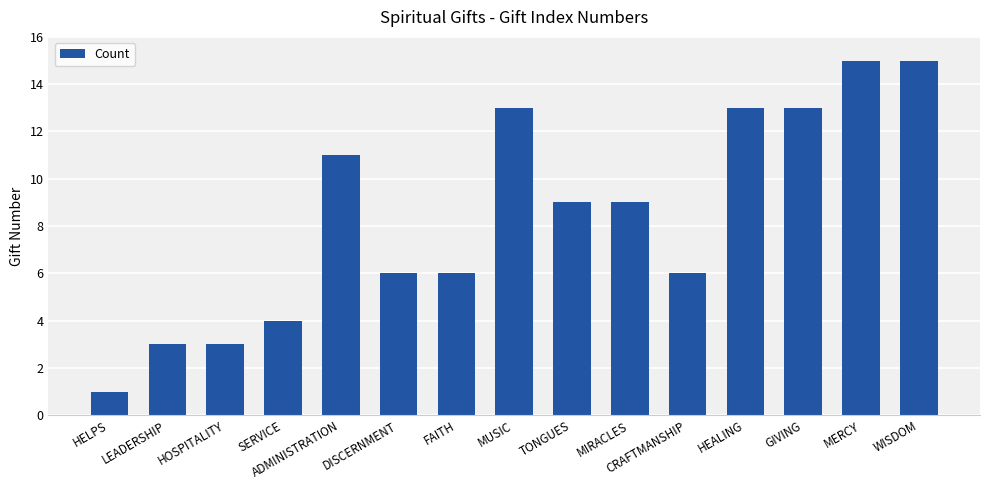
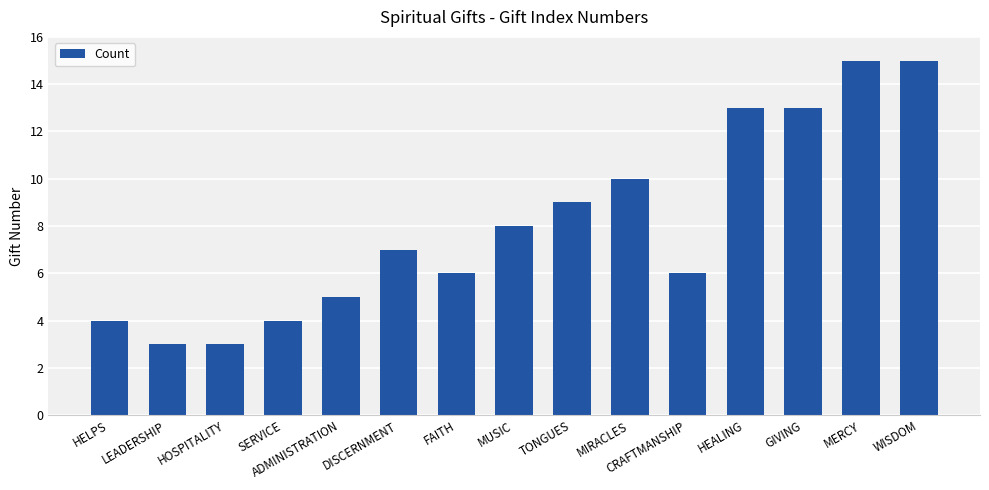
HELPS: 1 -> 4
ADMINISTRATION: 11 -> 5
DISCERNMENT: 6 -> 7
MUSIC: 13 -> 8
MIRACLES: 9 -> 10
